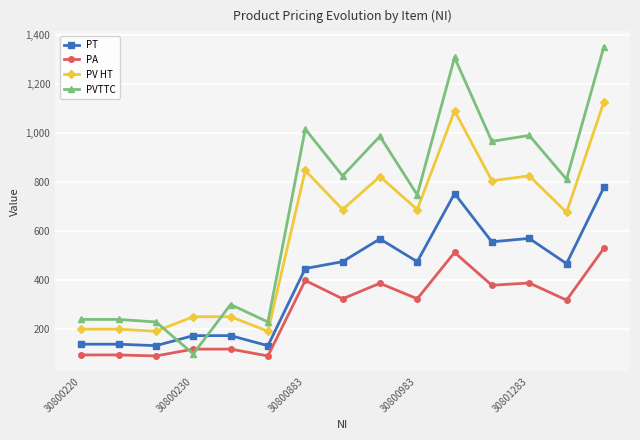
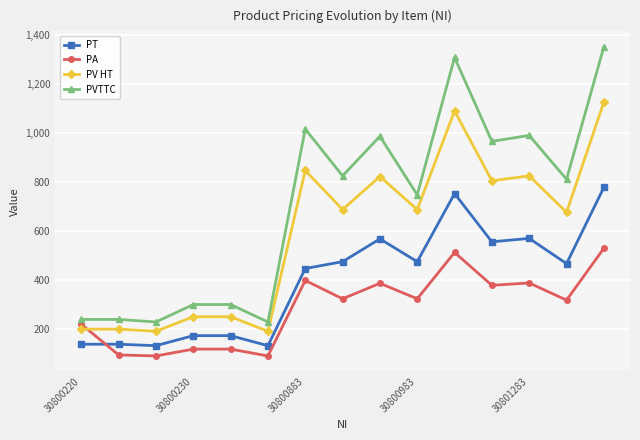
PA, 30800220: 90 -> 220
PVTTC, 30800230: 100 -> 300
